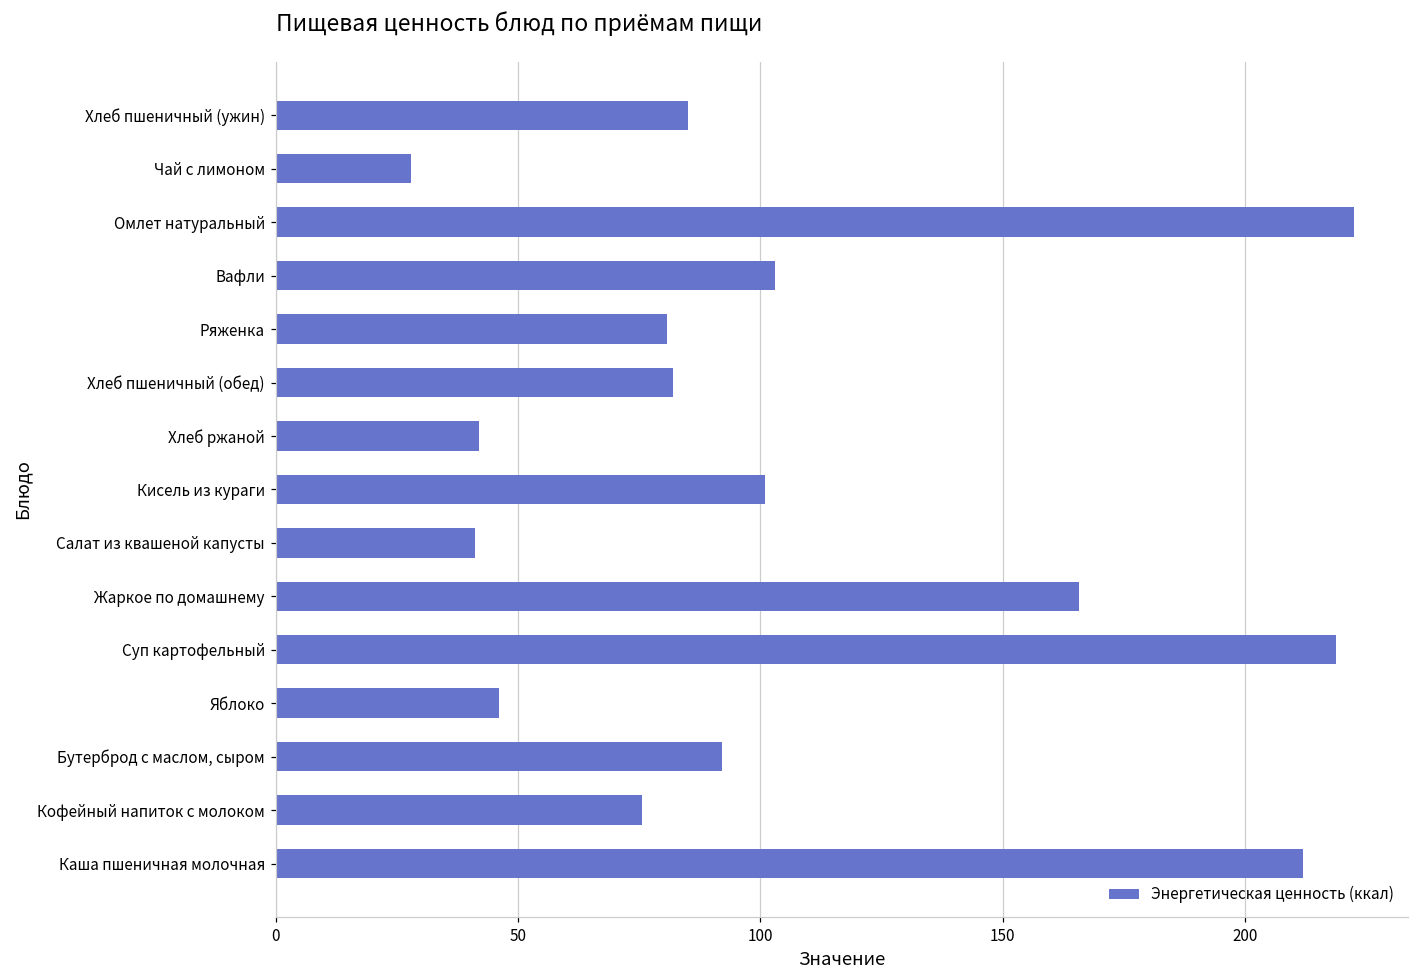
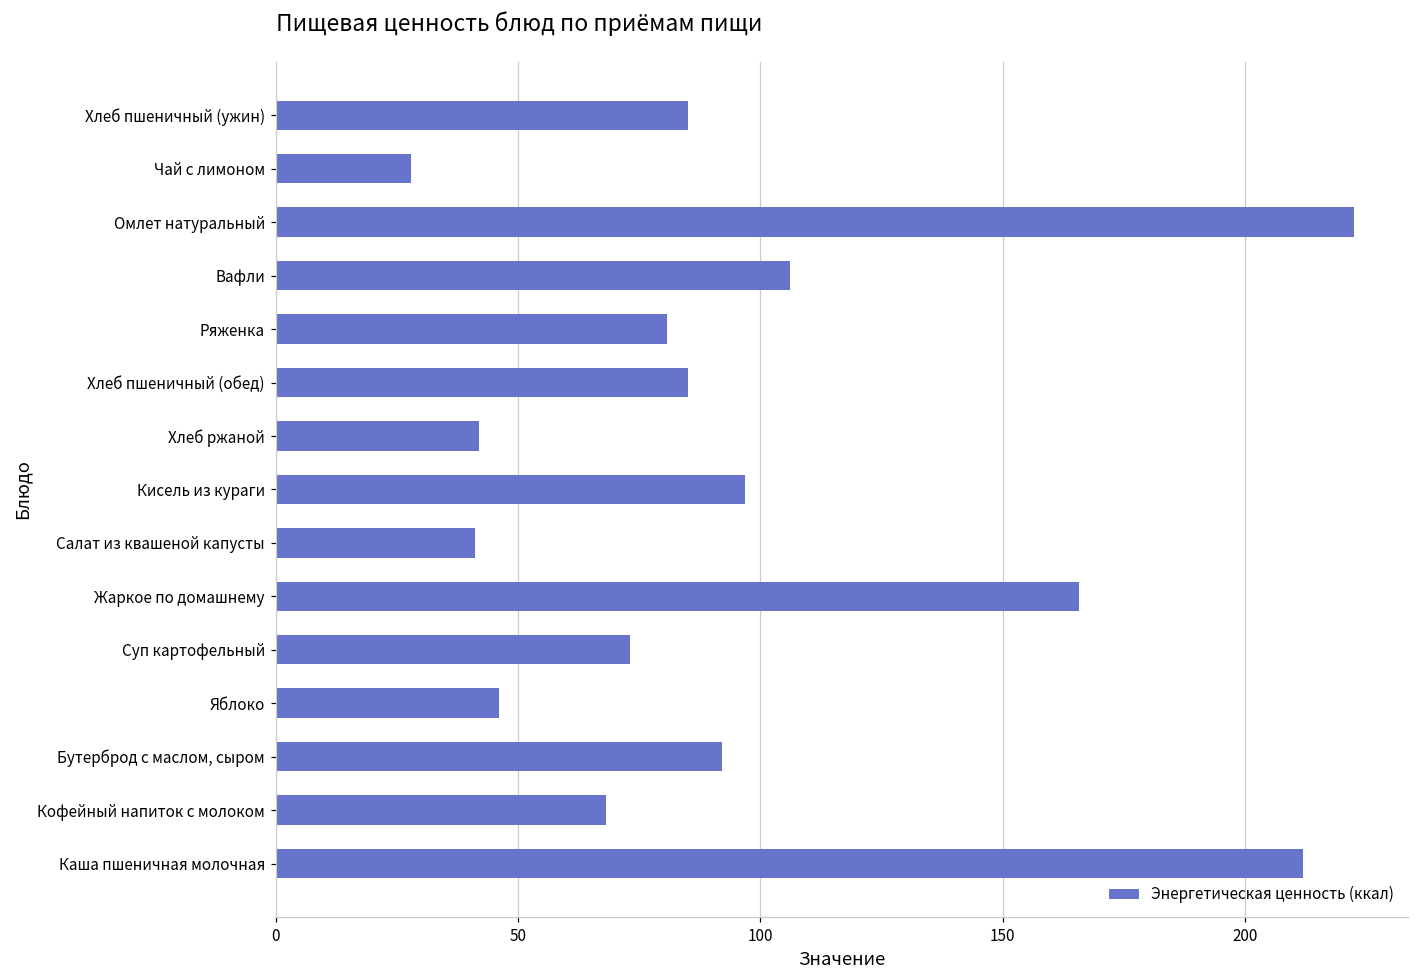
Вафли: 103 -> 106
Хлеб пшеничный (обед): 82 -> 85
Кисель из кураги: 101 -> 97
Суп картофельный: 219 -> 73
Кофейный напиток с молоком: 76 -> 68
